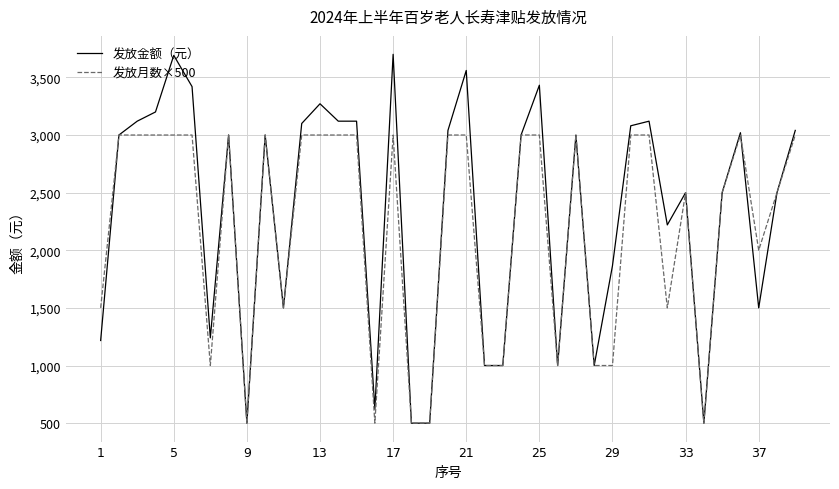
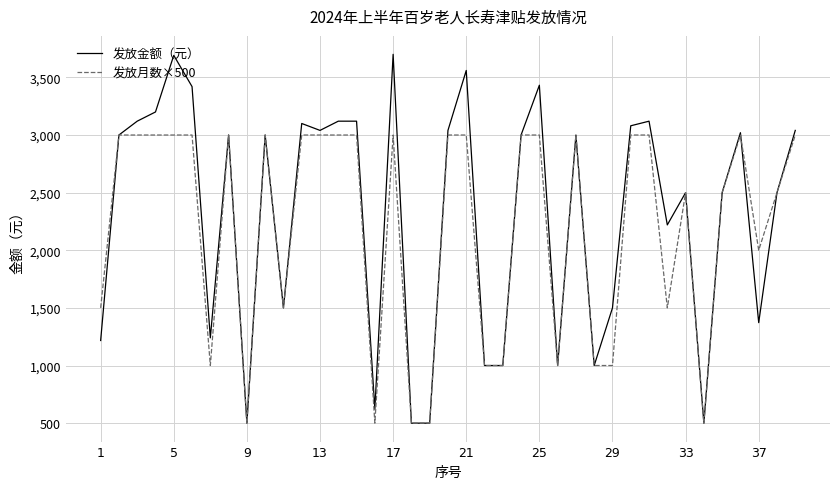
发放金额（元）, 13: 3,270 -> 3,040
发放金额（元）, 29: 1,870 -> 1,500
发放金额（元）, 37: 1,500 -> 1,370
